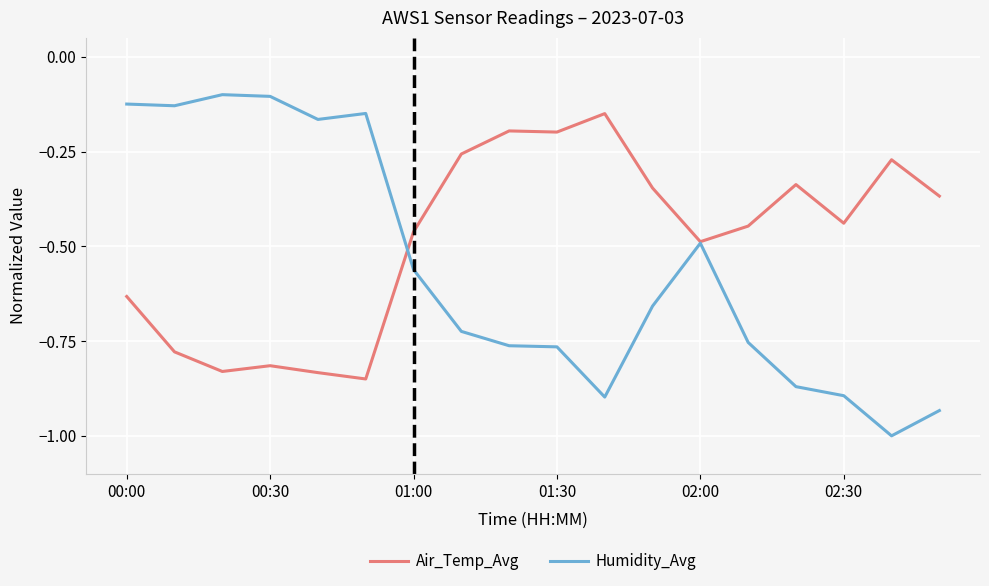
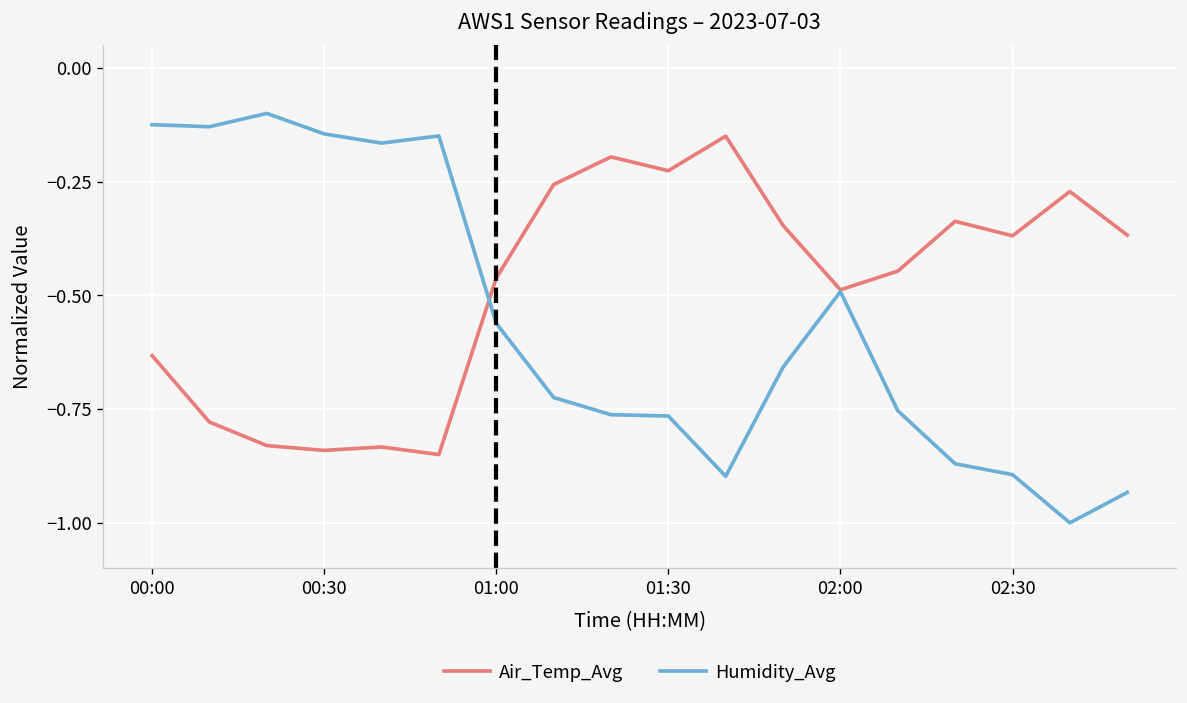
Air_Temp_Avg, 00:30: -0.82 -> -0.84
Humidity_Avg, 00:30: -0.10 -> -0.15
Air_Temp_Avg, 01:30: -0.20 -> -0.23
Air_Temp_Avg, 02:30: -0.44 -> -0.37
